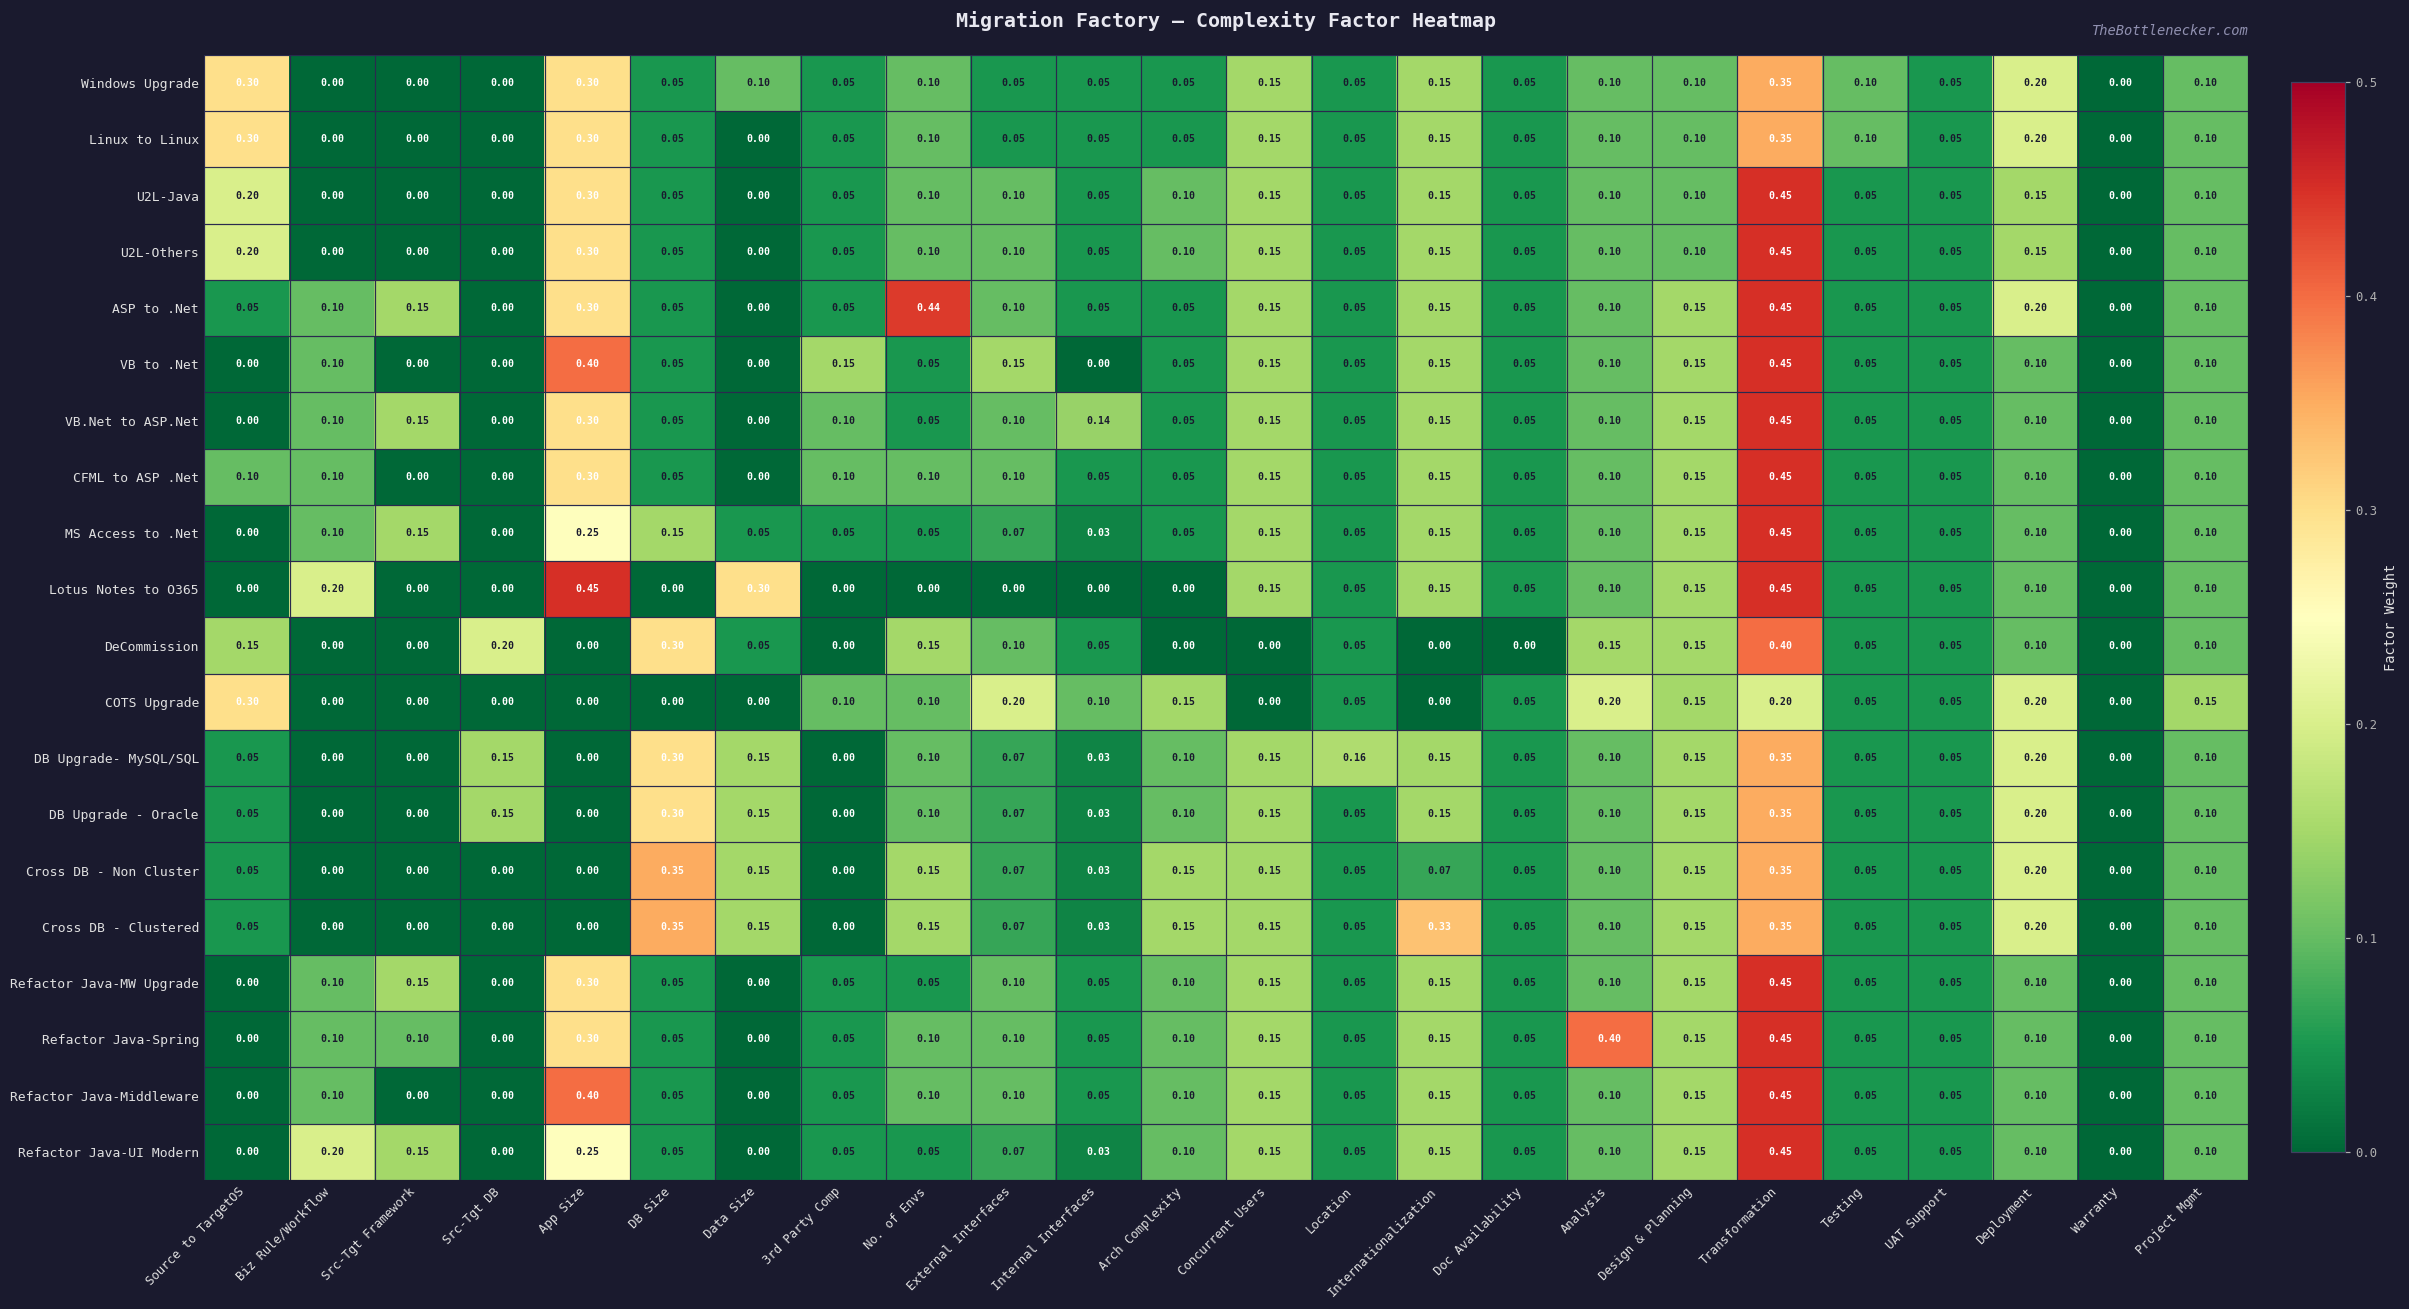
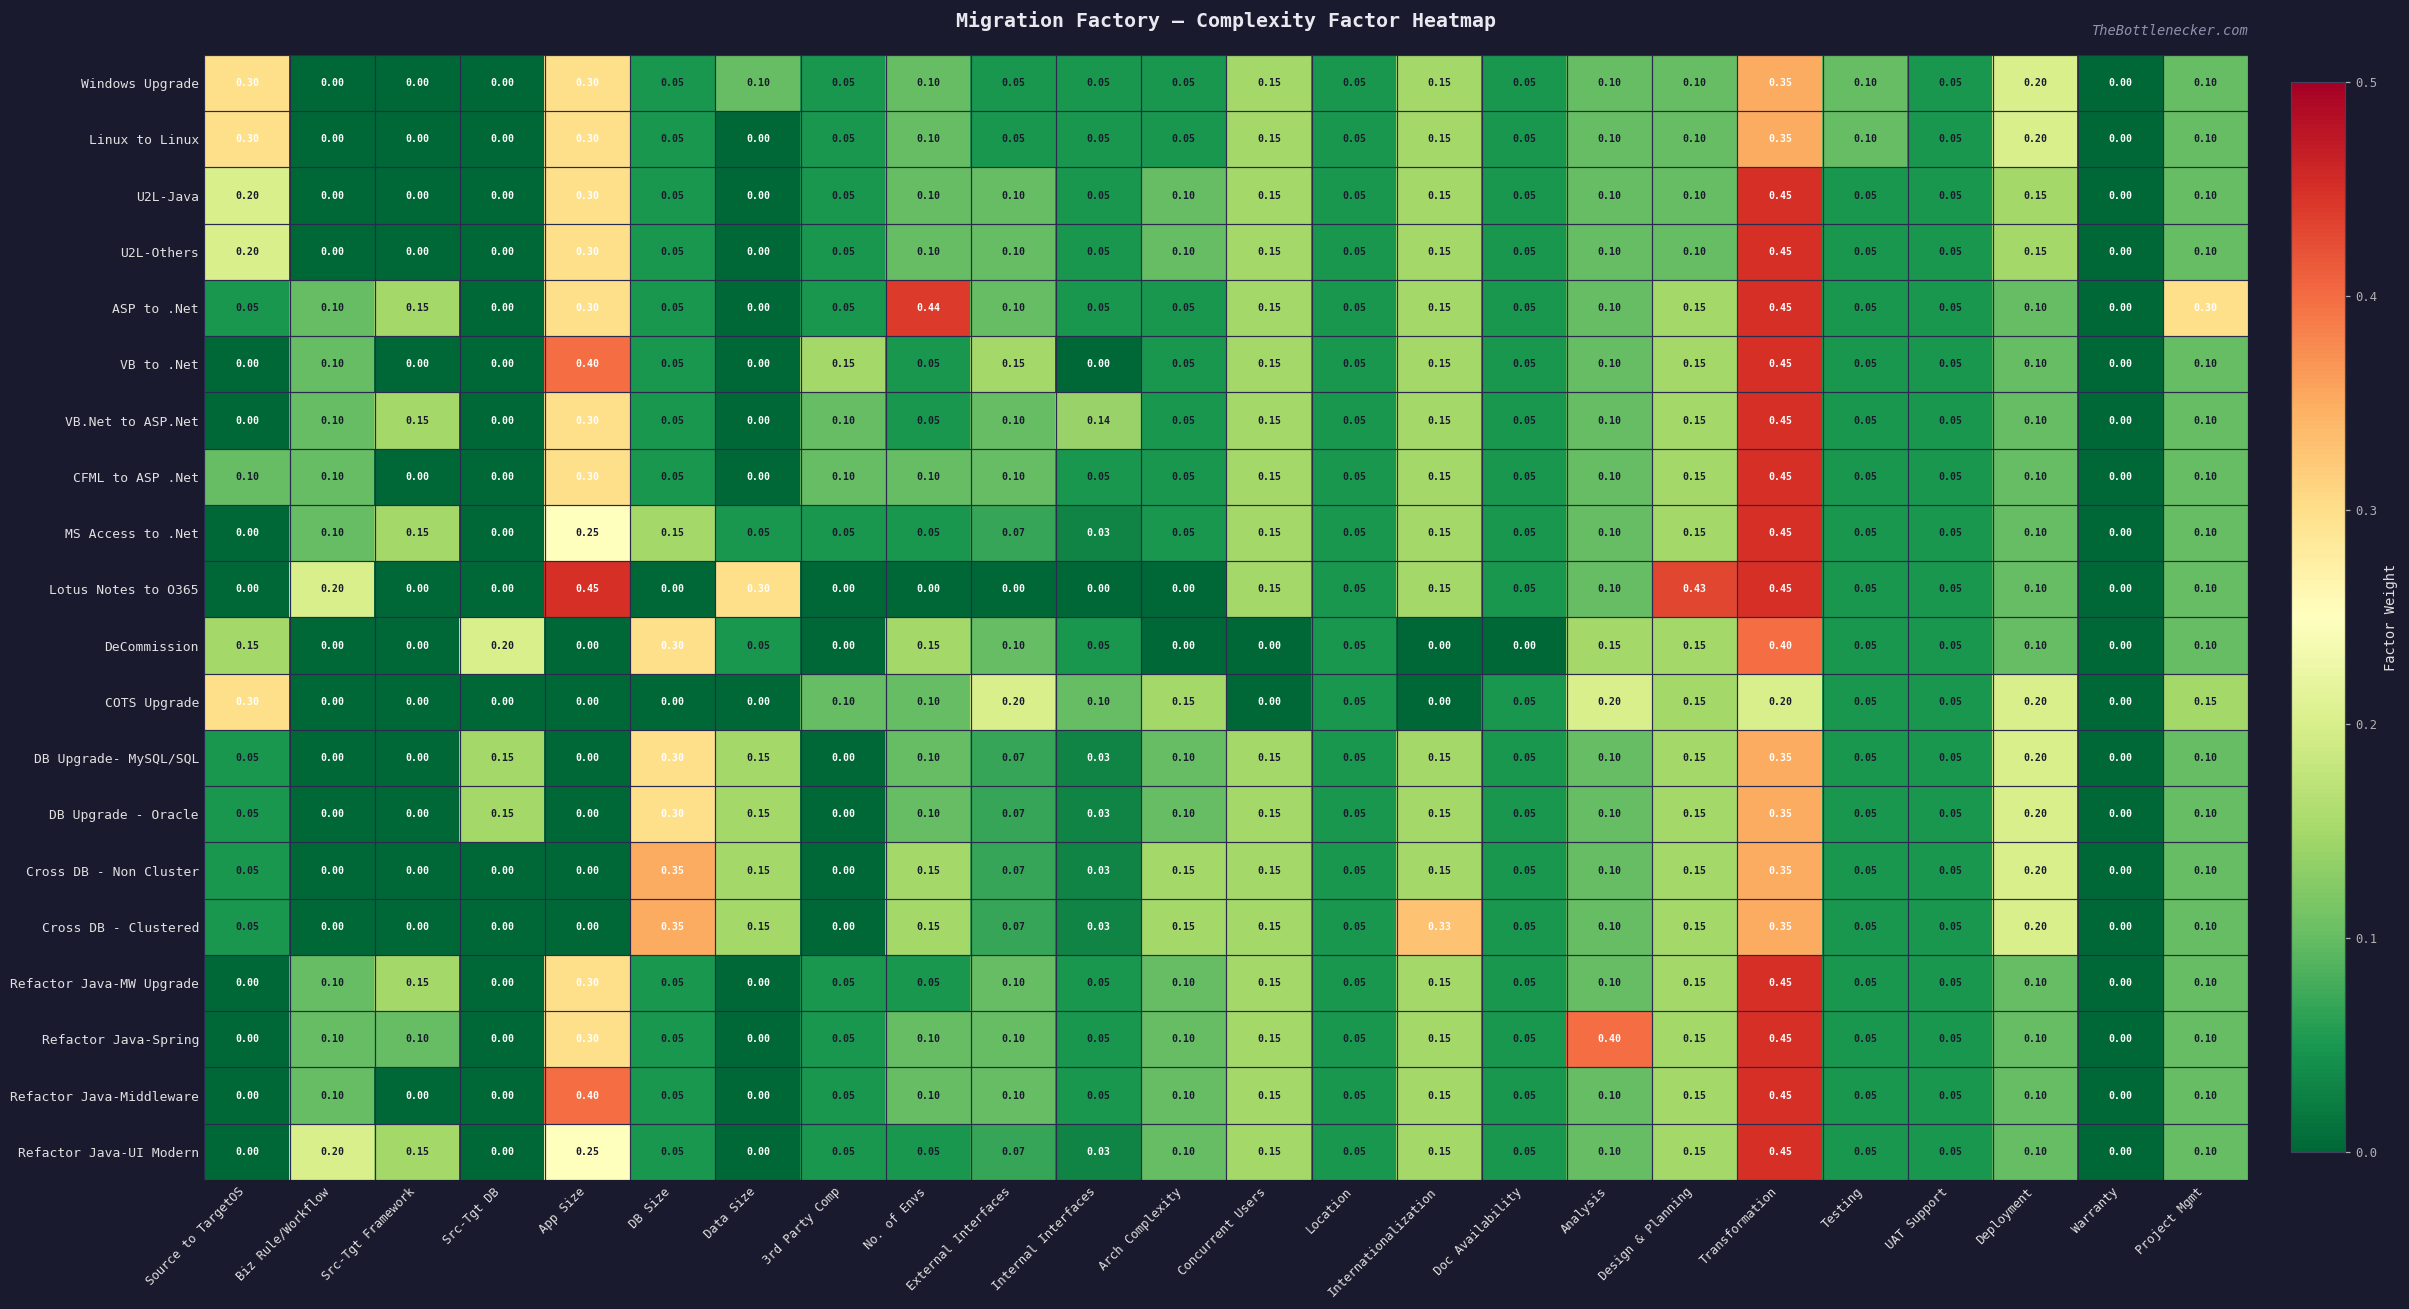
ASP to .Net, Deployment: 0.20 -> 0.10
ASP to .Net, Project Mgmt: 0.10 -> 0.30
Lotus Notes to O365, Design & Planning: 0.15 -> 0.43
DB Upgrade- MySQL/SQL, Location: 0.16 -> 0.05
Cross DB - Non Cluster, Internationalization: 0.07 -> 0.15
